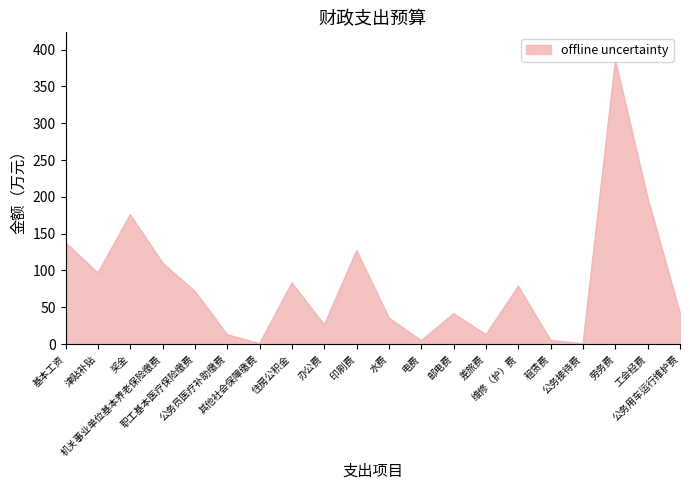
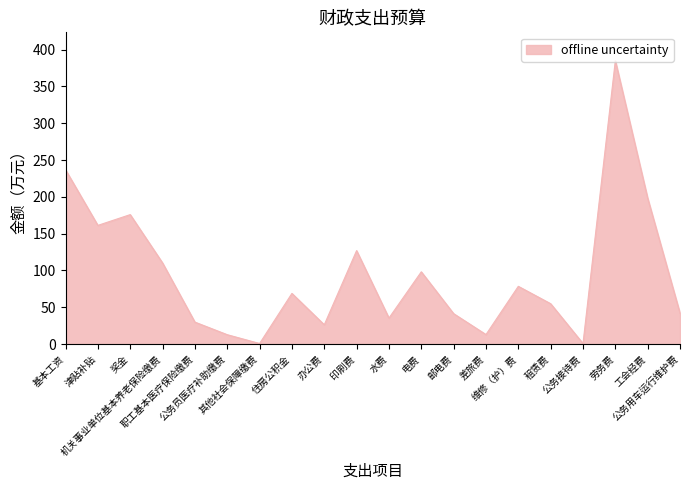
基本工资: 140 -> 240
津贴补贴: 100 -> 160
职工基本医疗保险缴费: 70 -> 30
住房公积金: 80 -> 70
电费: 10 -> 100
租赁费: 10 -> 50
